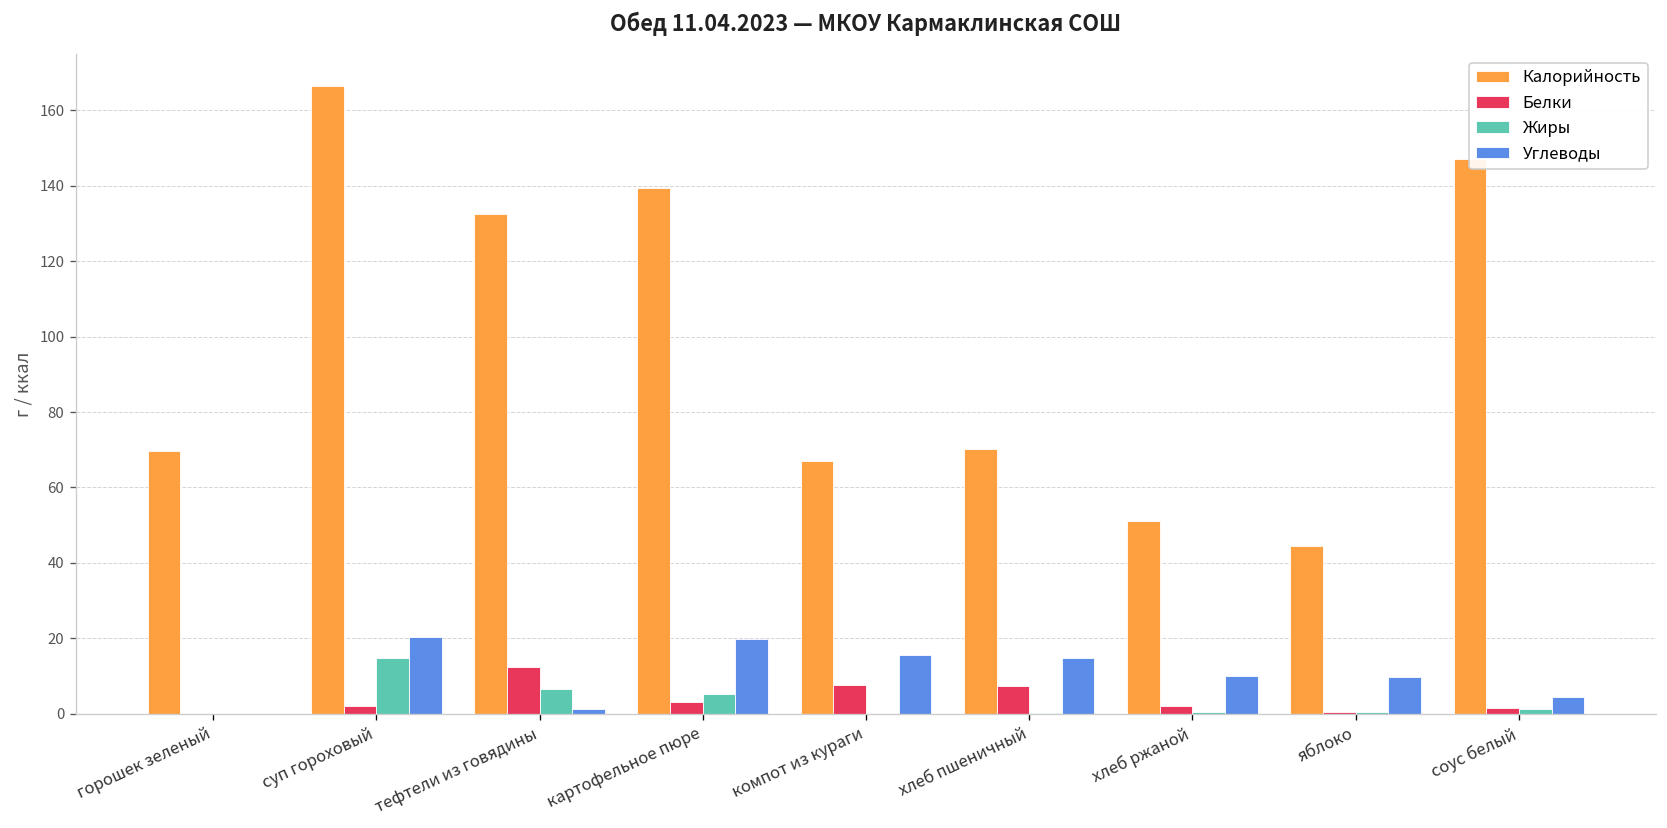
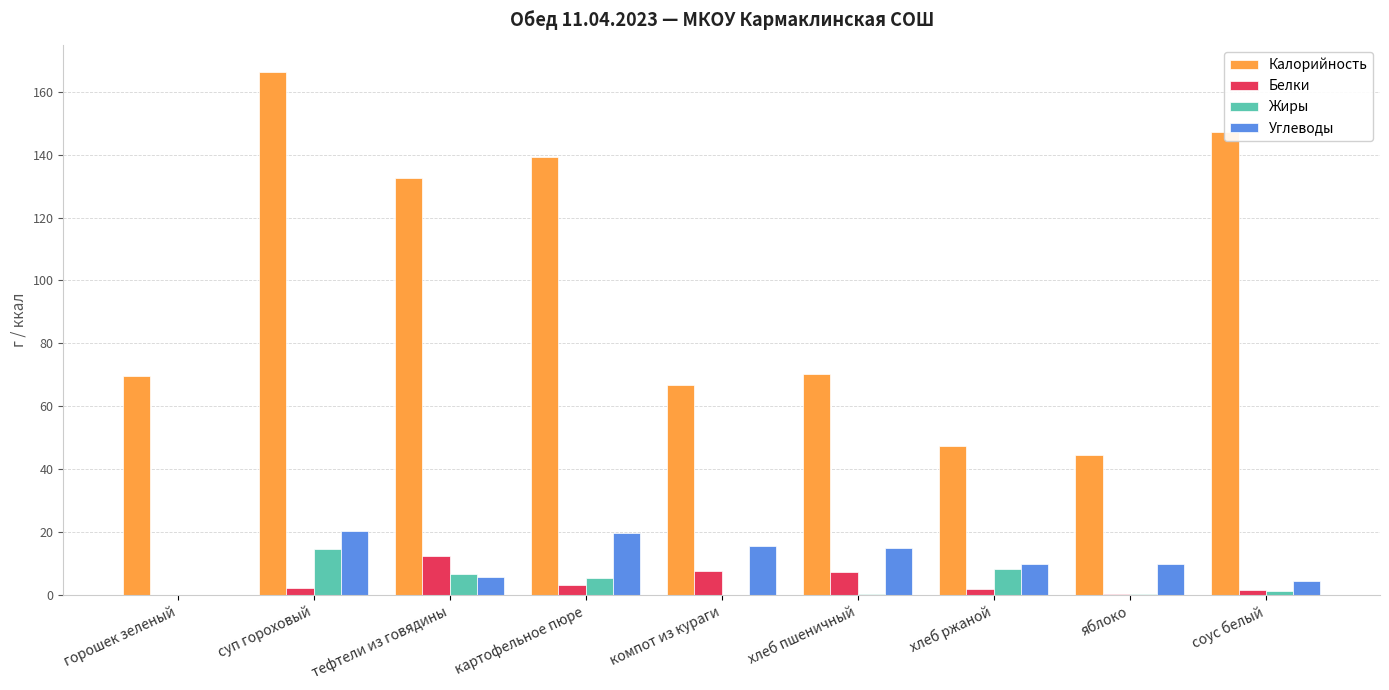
Углеводы, тефтели из говядины: 1 -> 6
Калорийность, хлеб ржаной: 51 -> 48
Жиры, хлеб ржаной: 0 -> 8
